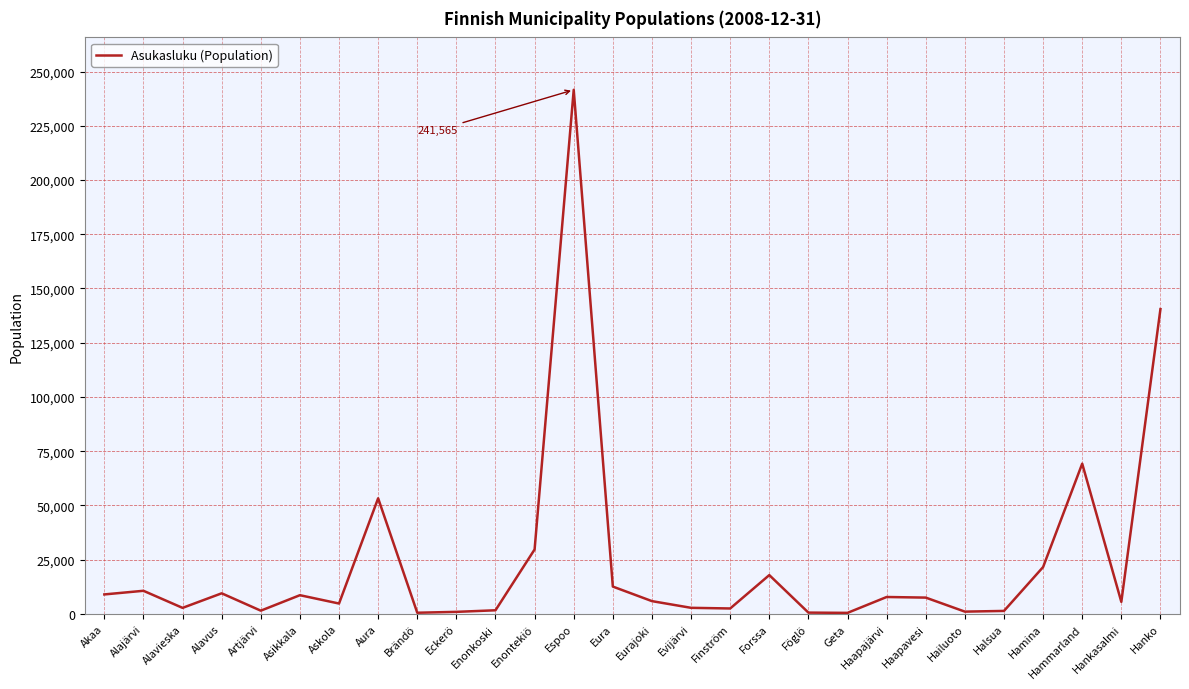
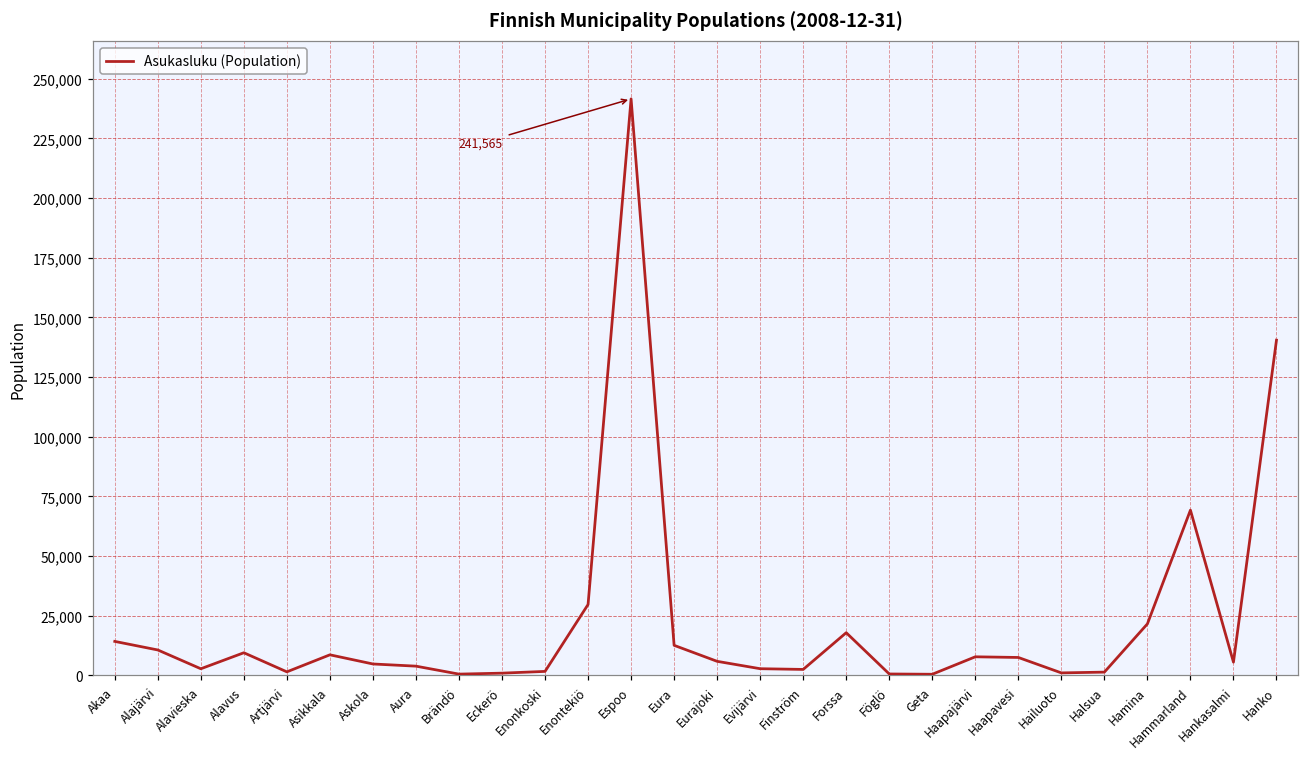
Akaa: 9,000 -> 14,000
Aura: 53,000 -> 4,000
